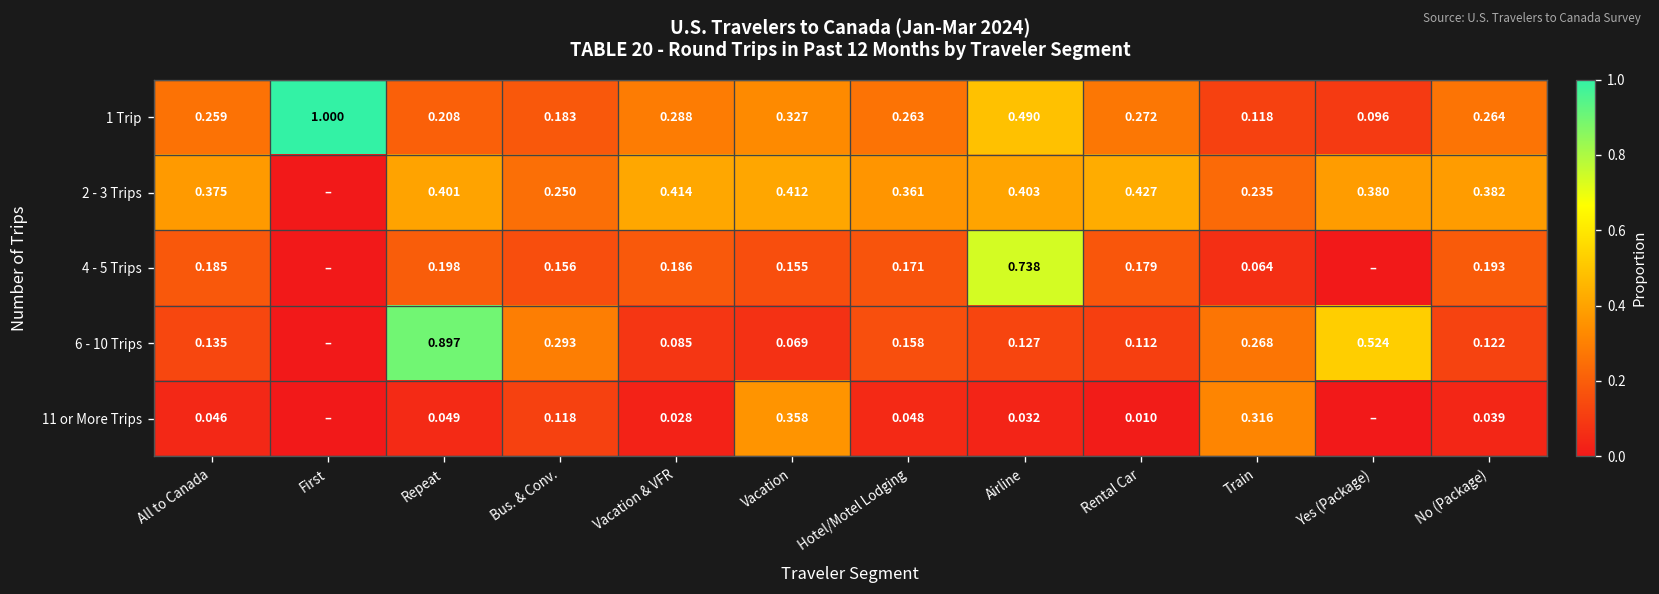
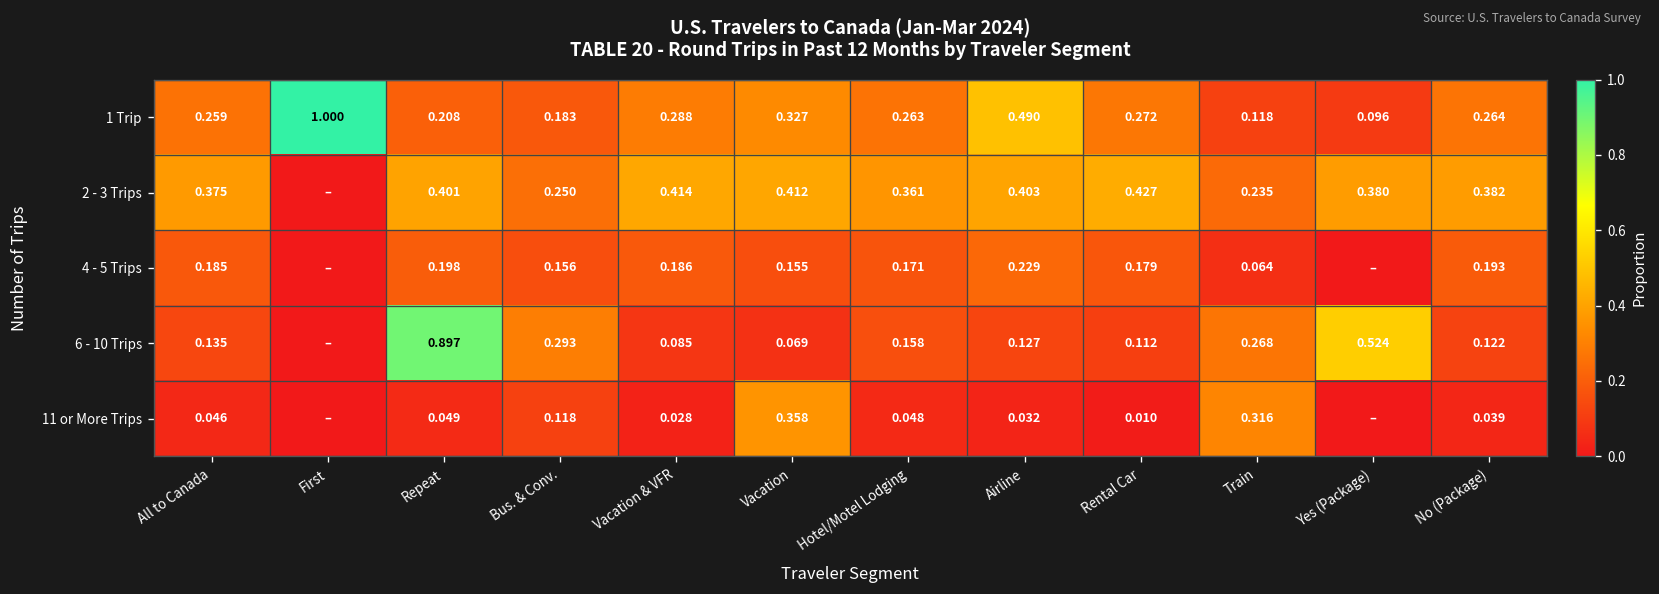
4 - 5 Trips, Airline: 0.738 -> 0.229
